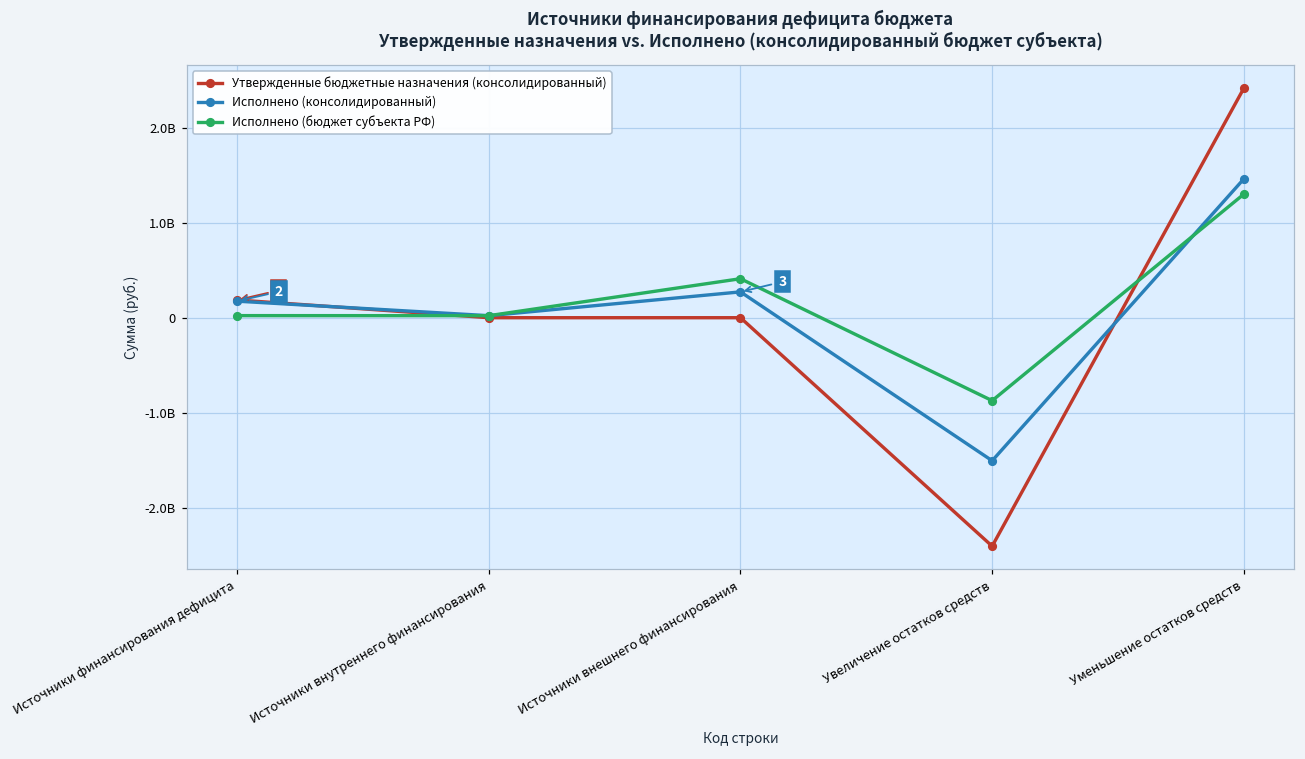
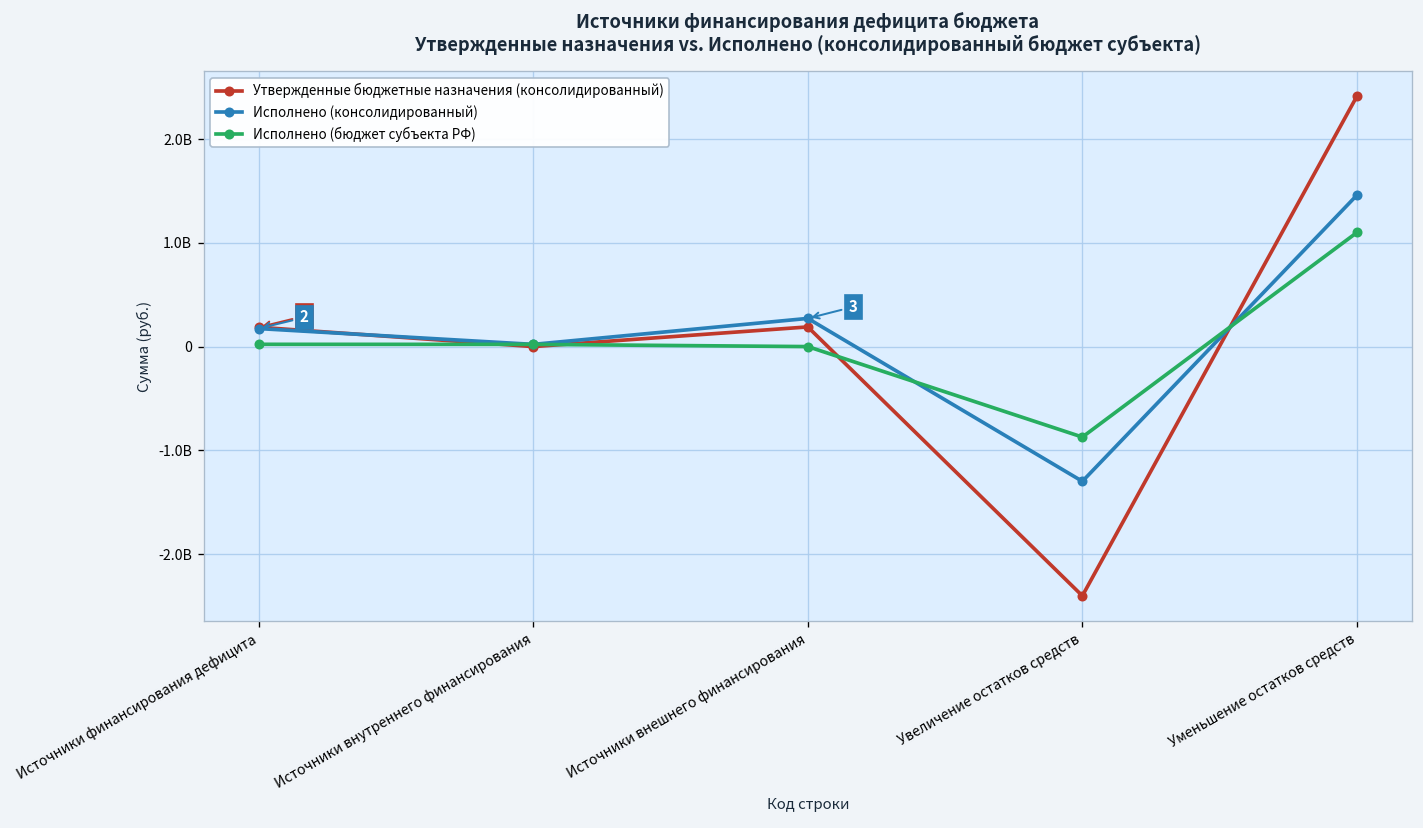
Утвержденные бюджетные назначения (консолидированный), Источники внешнего финансирования: 0 -> 200000000
Исполнено (бюджет субъекта РФ), Источники внешнего финансирования: 400000000 -> 0
Исполнено (консолидированный), Увеличение остатков средств: -1500000000 -> -1300000000
Исполнено (бюджет субъекта РФ), Уменьшение остатков средств: 1300000000 -> 1100000000
